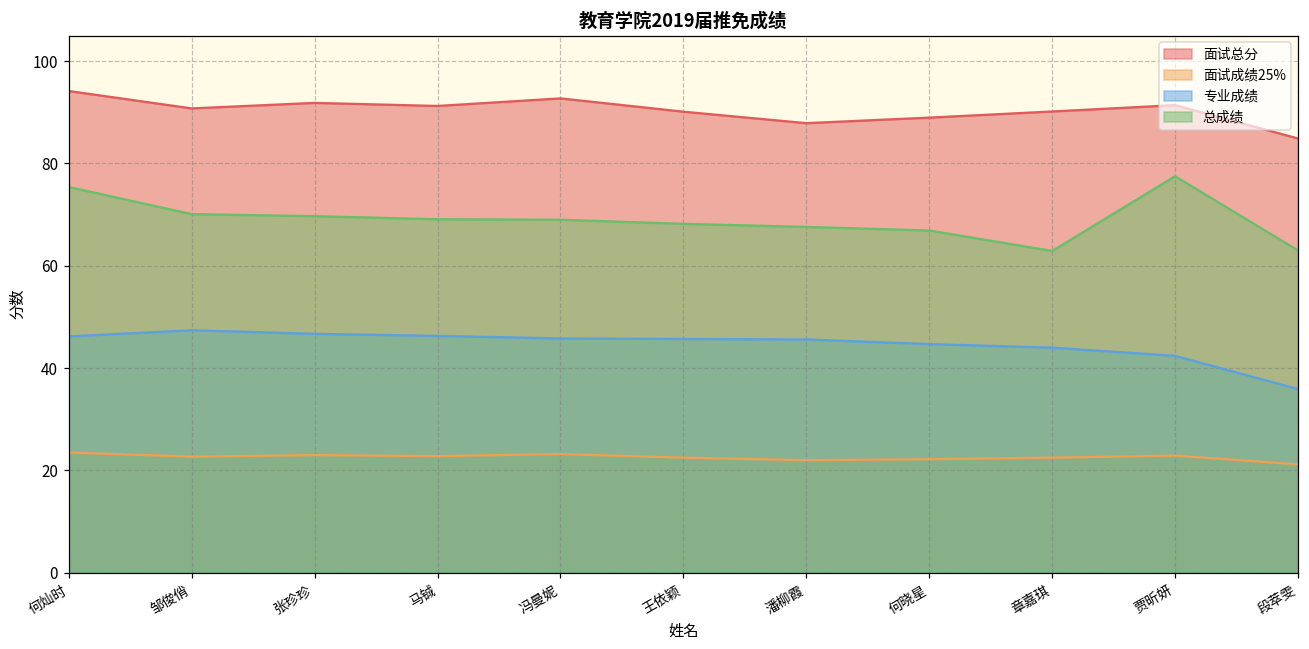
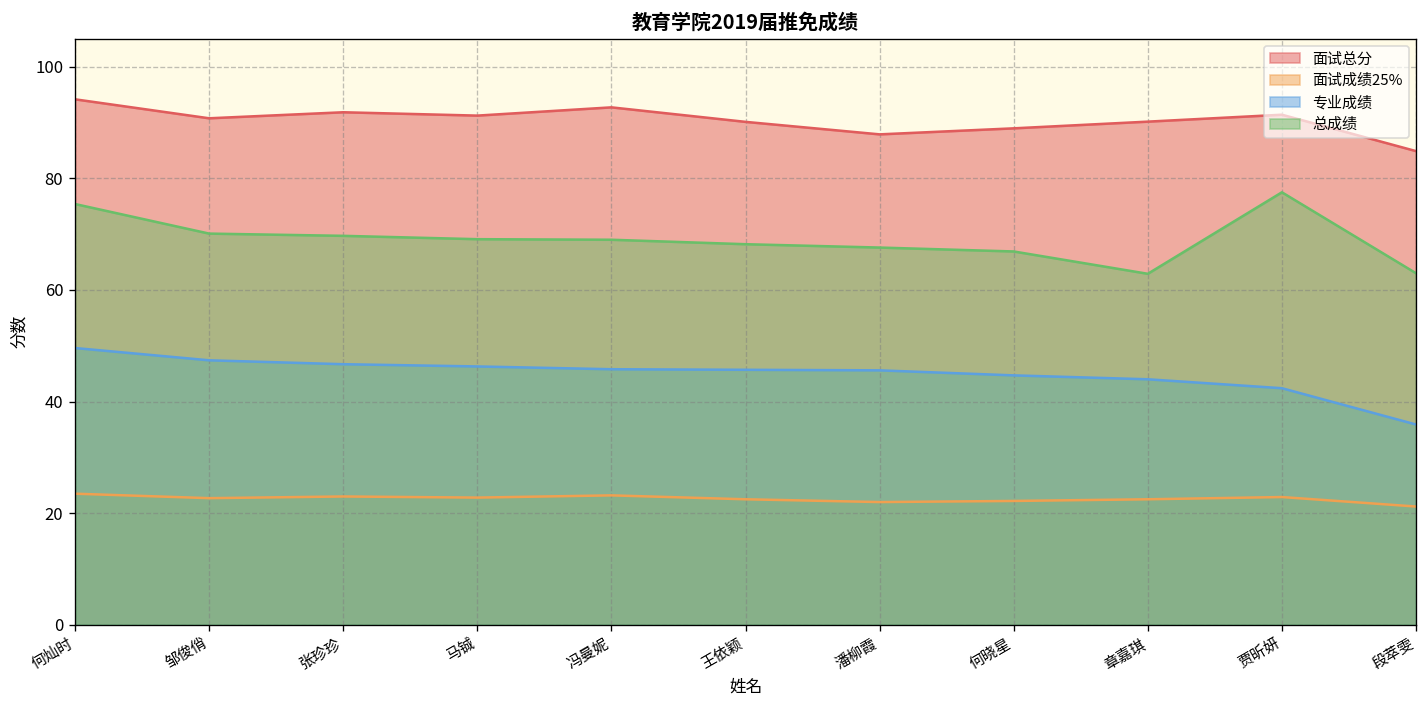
专业成绩, 何灿时: 46 -> 50
